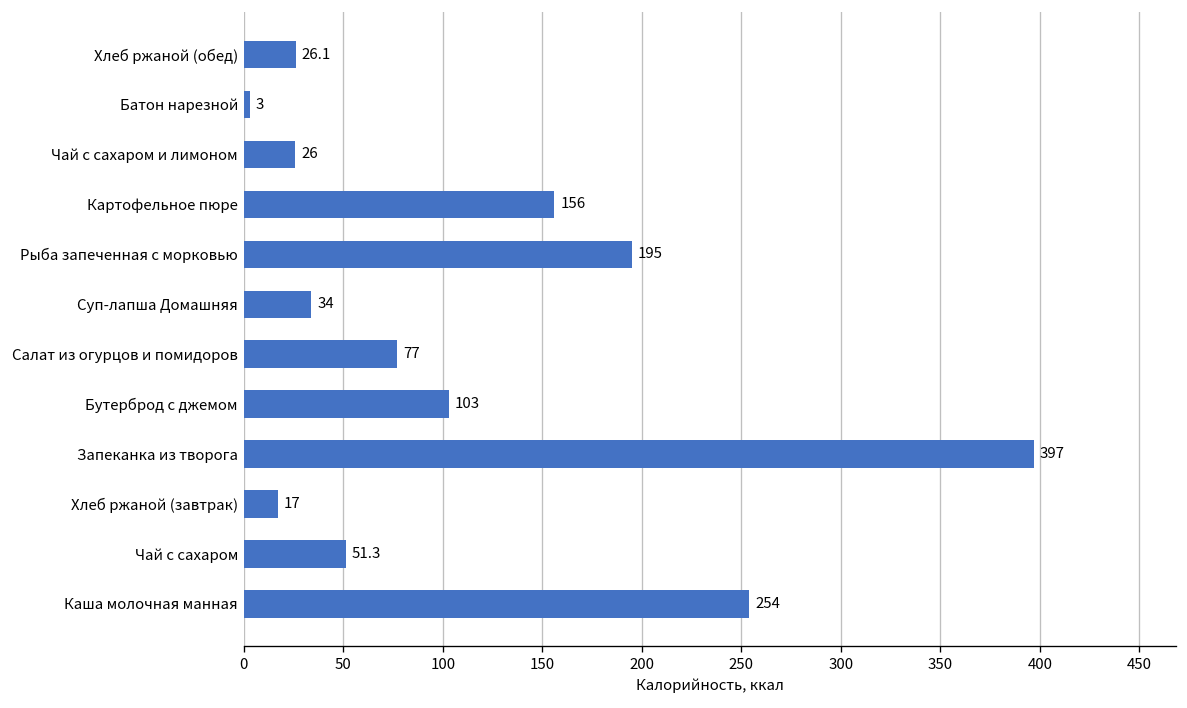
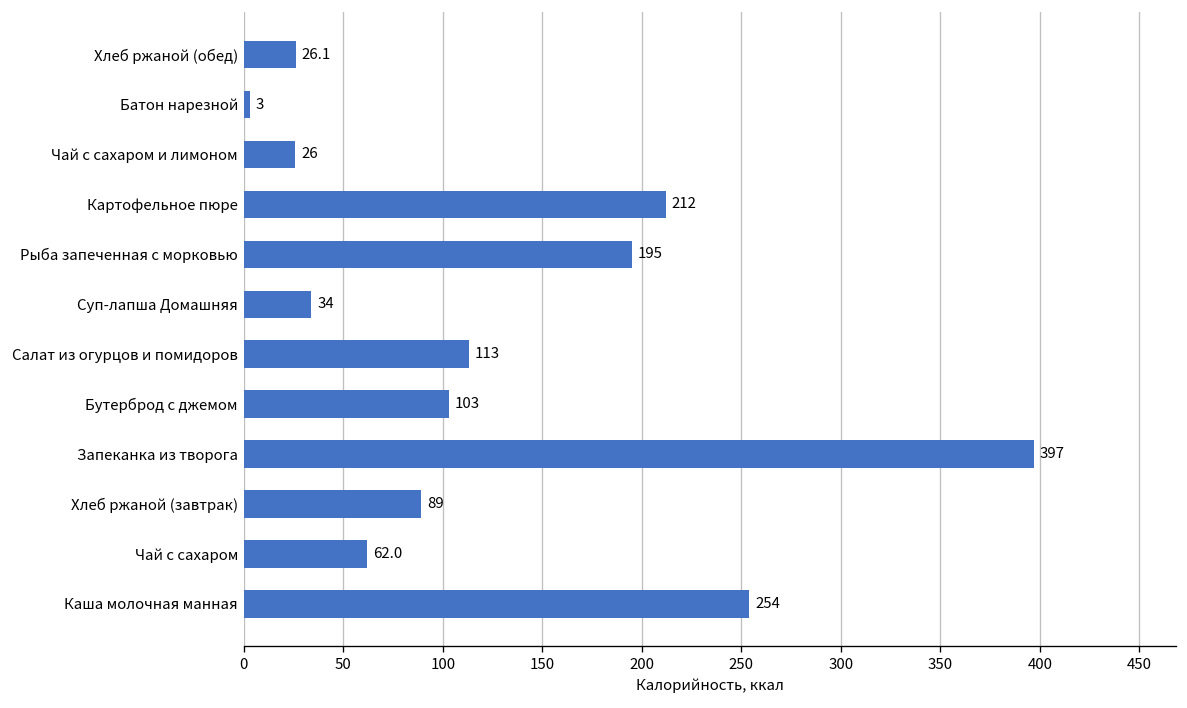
Картофельное пюре: 156 -> 212
Салат из огурцов и помидоров: 77 -> 113
Хлеб ржаной (завтрак): 17 -> 89
Чай с сахаром: 51.3 -> 62.0
